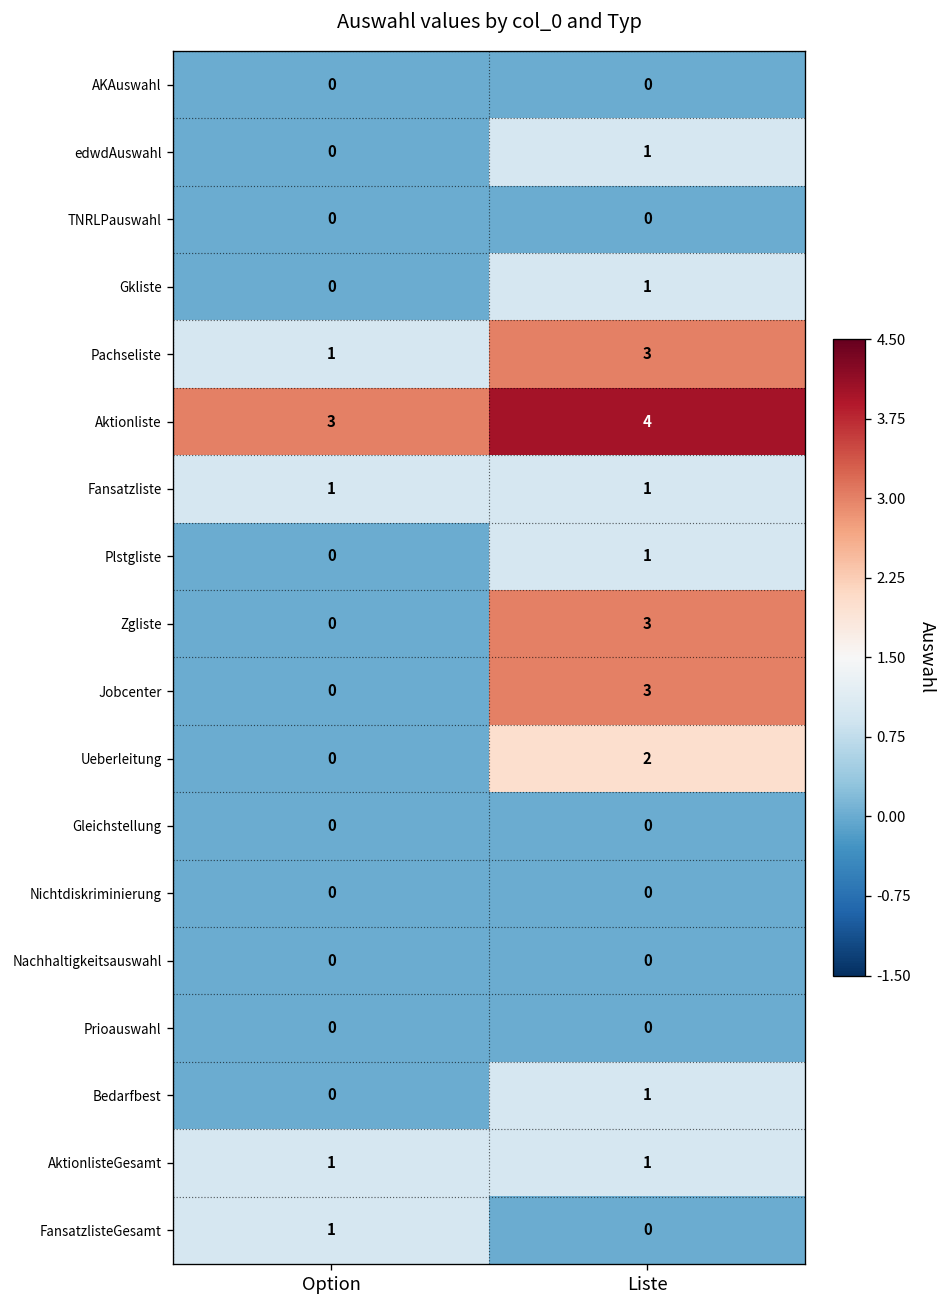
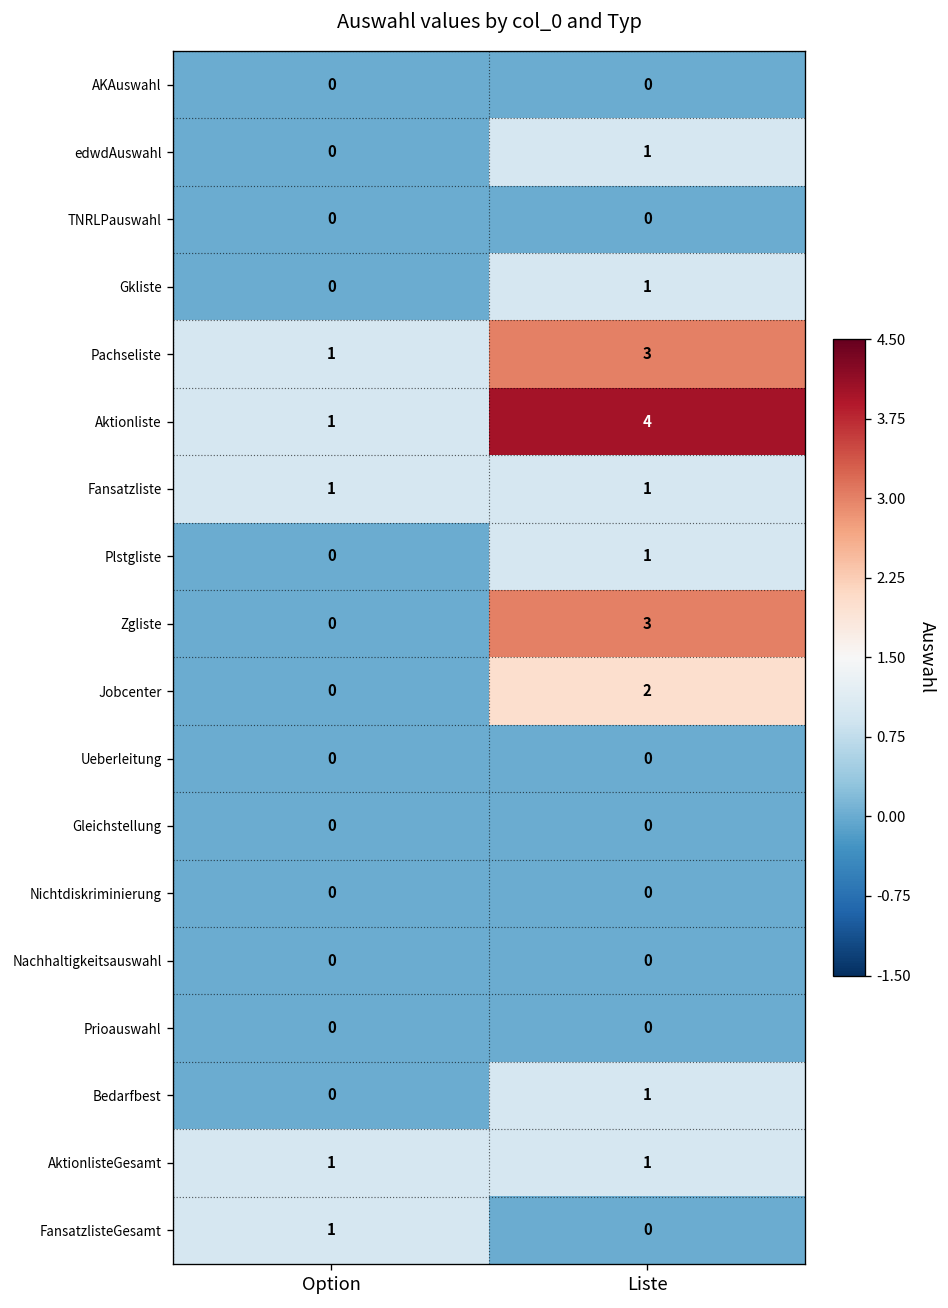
Aktionliste, Option: 3 -> 1
Jobcenter, Liste: 3 -> 2
Ueberleitung, Liste: 2 -> 0
